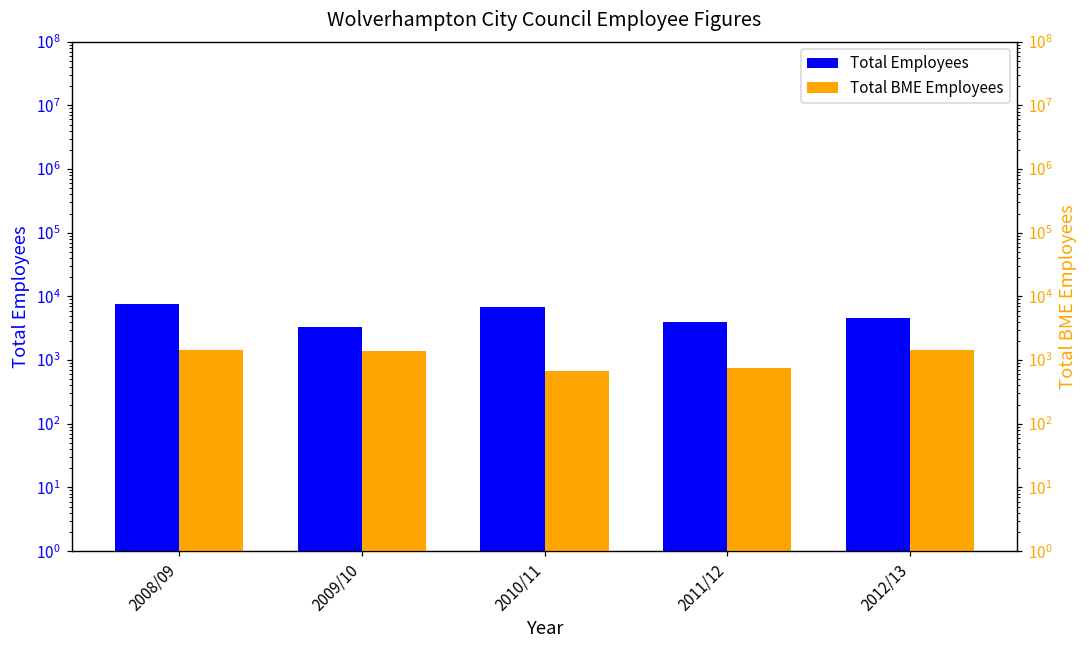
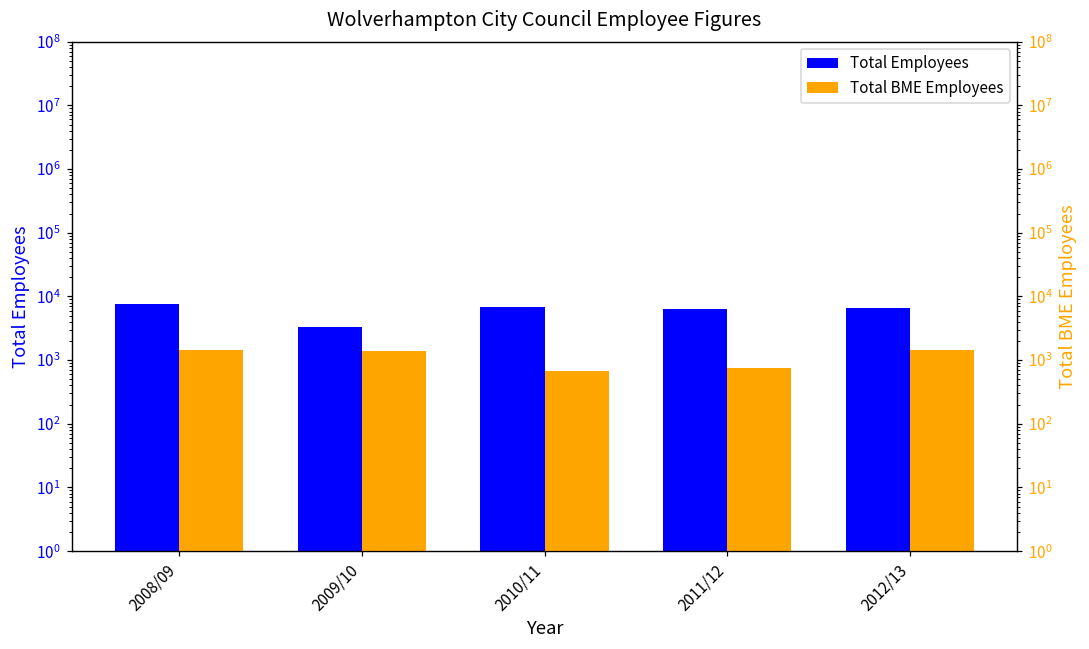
Total Employees, 2011/12: 4000 -> 6000
Total Employees, 2012/13: 5000 -> 6000
